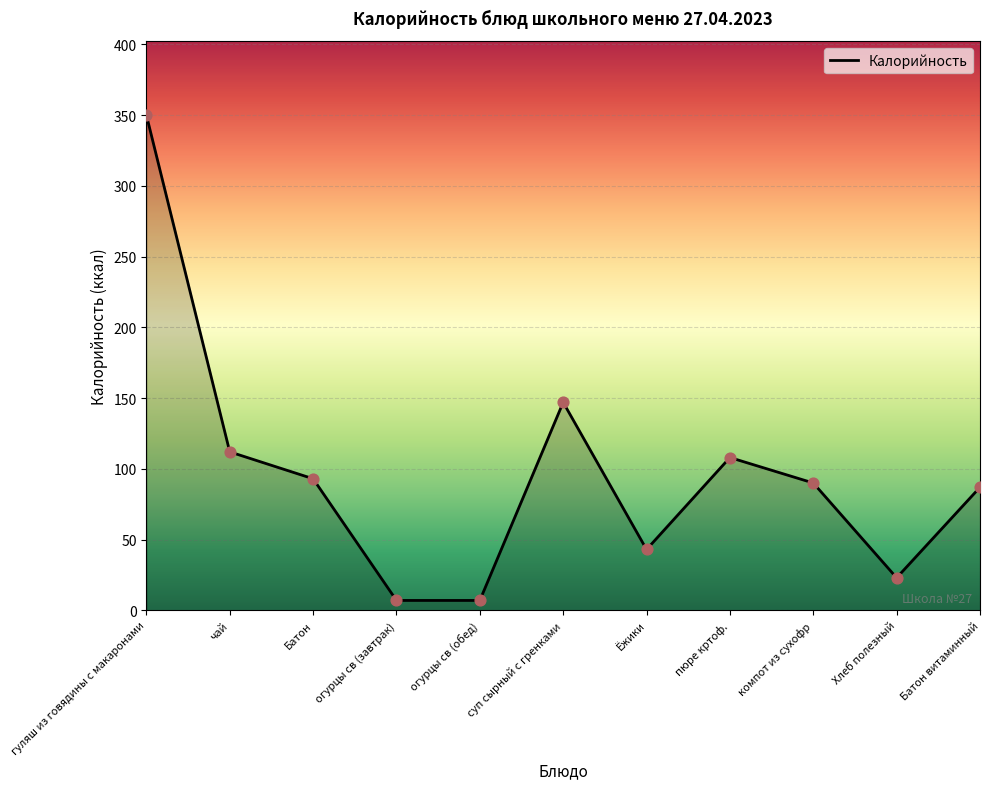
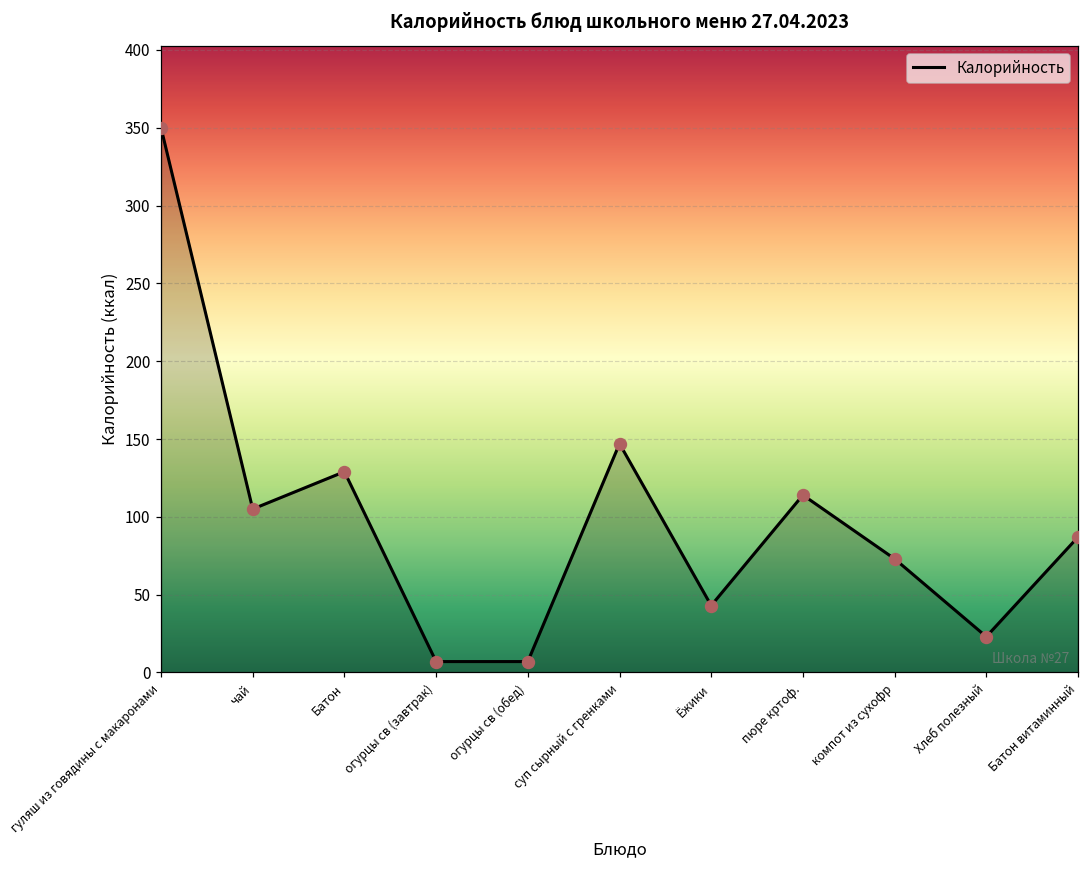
чай: 112 -> 105
Батон: 93 -> 129
пюре кртоф.: 108 -> 114
компот из сухофр: 90 -> 73
